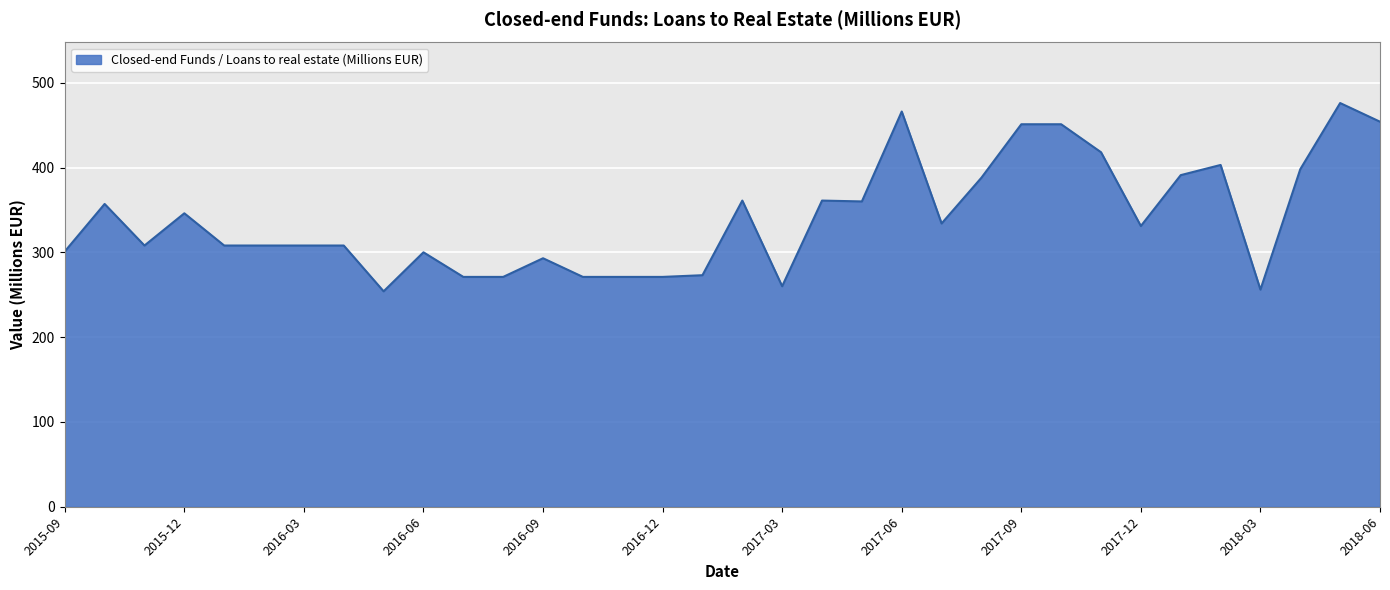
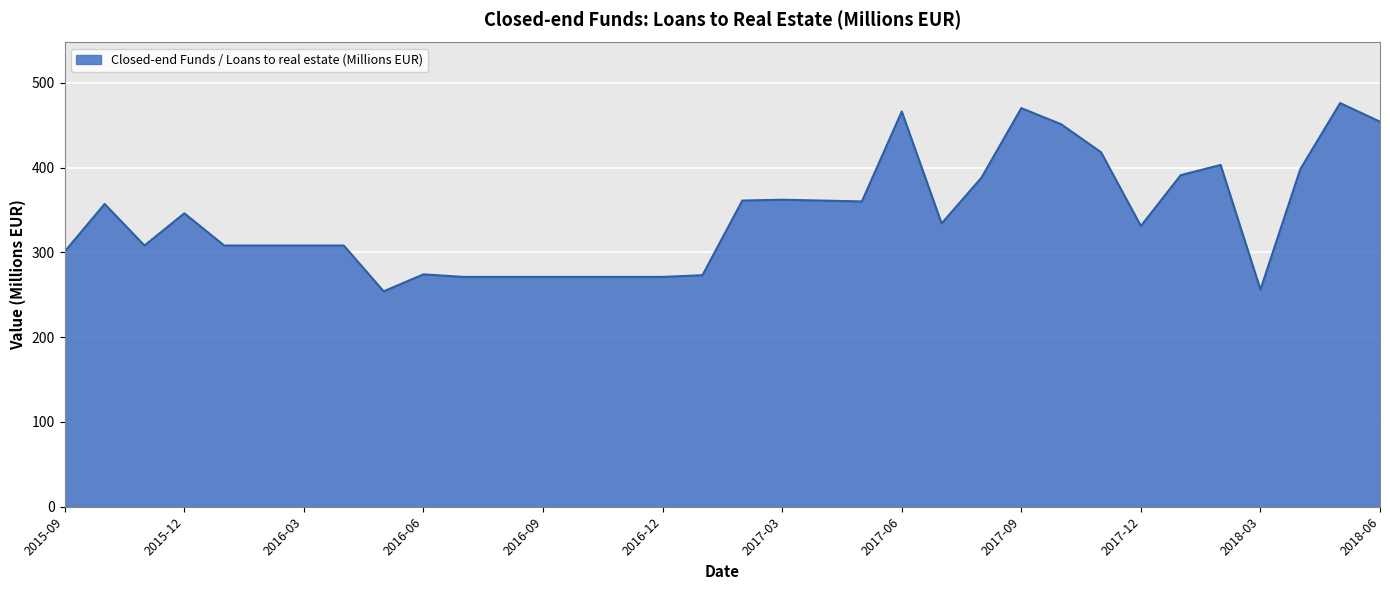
2016-06: 300 -> 270
2016-09: 290 -> 270
2017-03: 260 -> 360
2017-09: 450 -> 470
